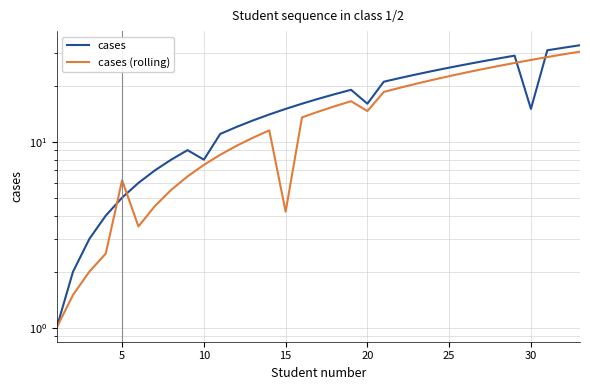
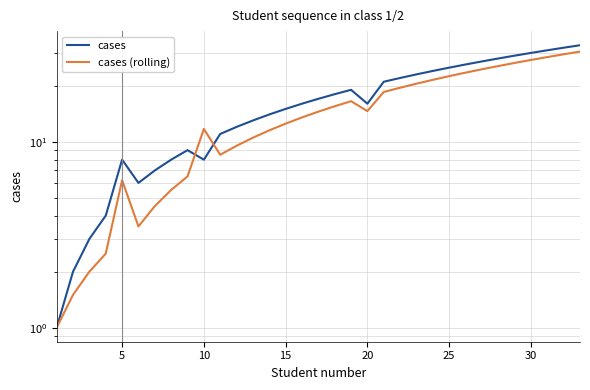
cases, 5: 5 -> 8
cases (rolling), 10: 7.5 -> 12
cases (rolling), 15: 4.2 -> 13
cases, 30: 15 -> 30
